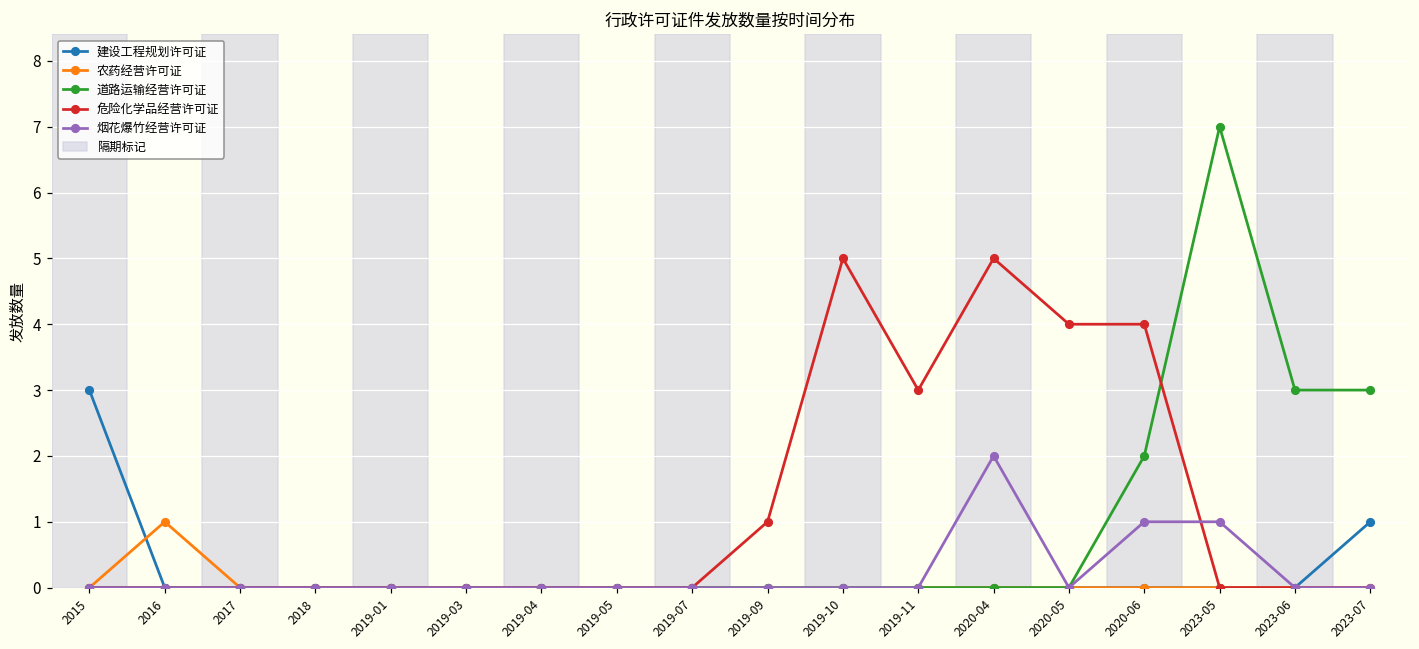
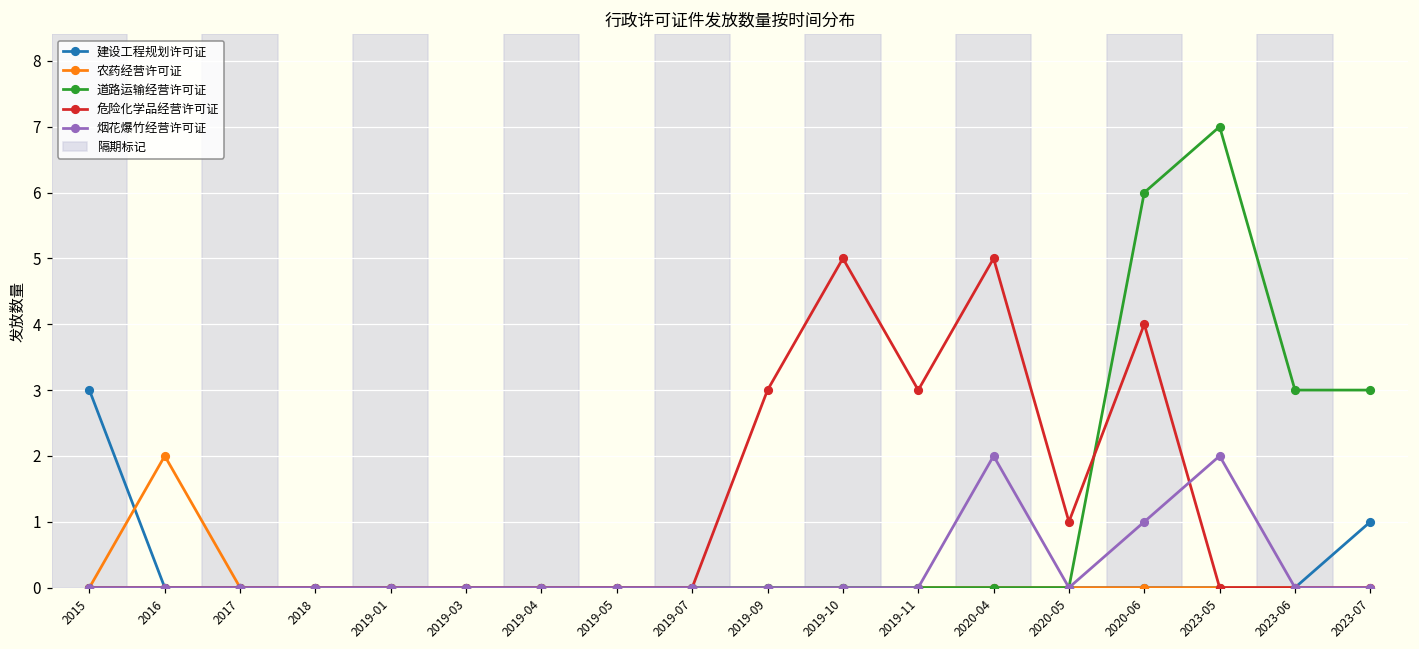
农药经营许可证, 2016: 1 -> 2
危险化学品经营许可证, 2019-09: 1 -> 3
危险化学品经营许可证, 2020-05: 4 -> 1
道路运输经营许可证, 2020-06: 2 -> 6
烟花爆竹经营许可证, 2023-05: 1 -> 2
